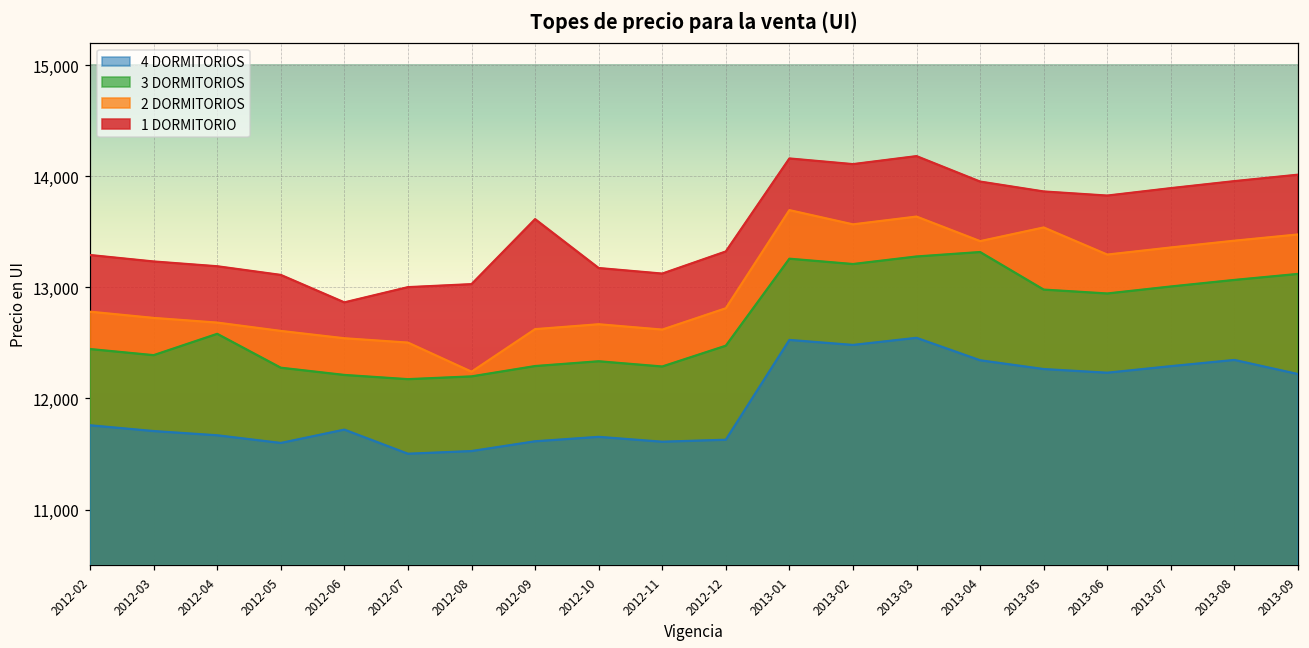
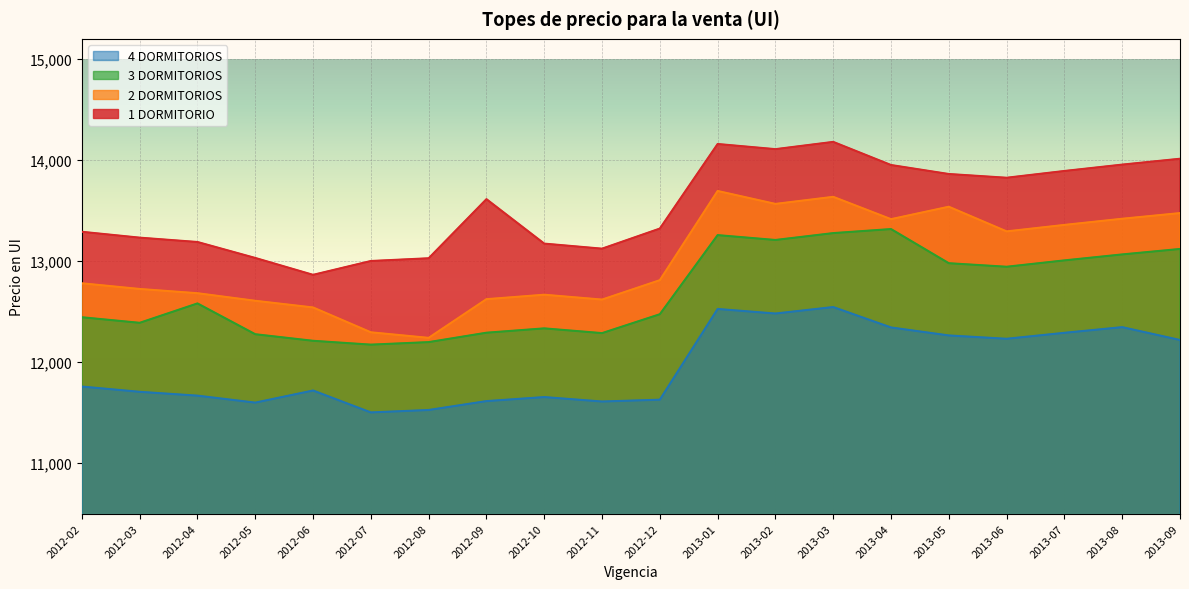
1 DORMITORIO, 2012-05: 13,110 -> 13,030
2 DORMITORIOS, 2012-07: 12,500 -> 12,300
